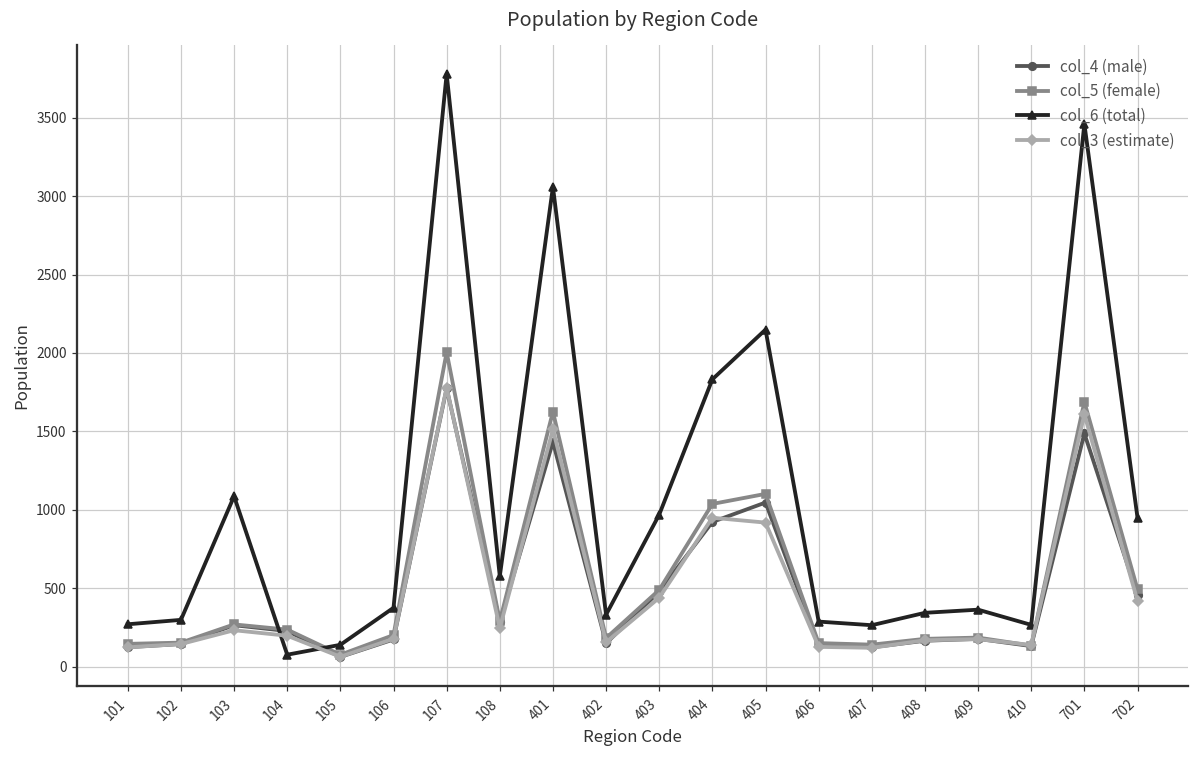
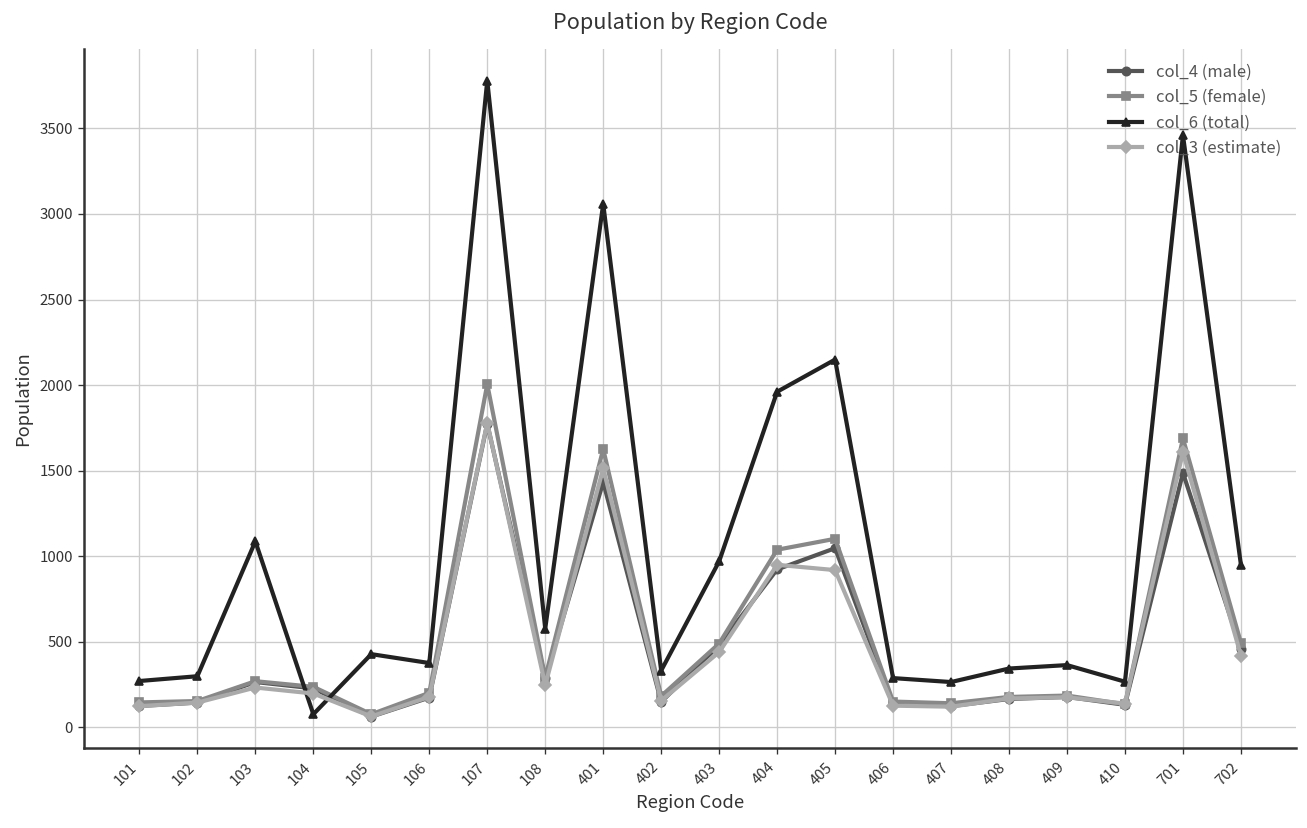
col_6 (total), 105: 140 -> 430
col_6 (total), 404: 1830 -> 1960
